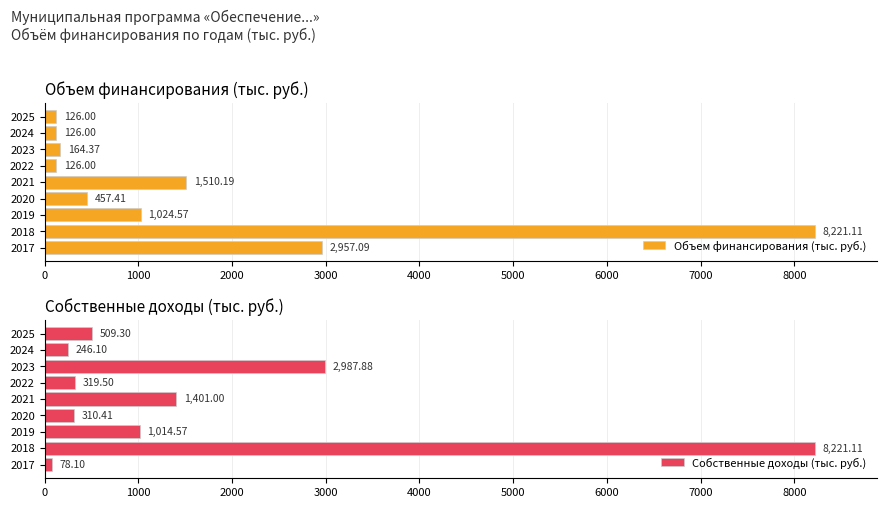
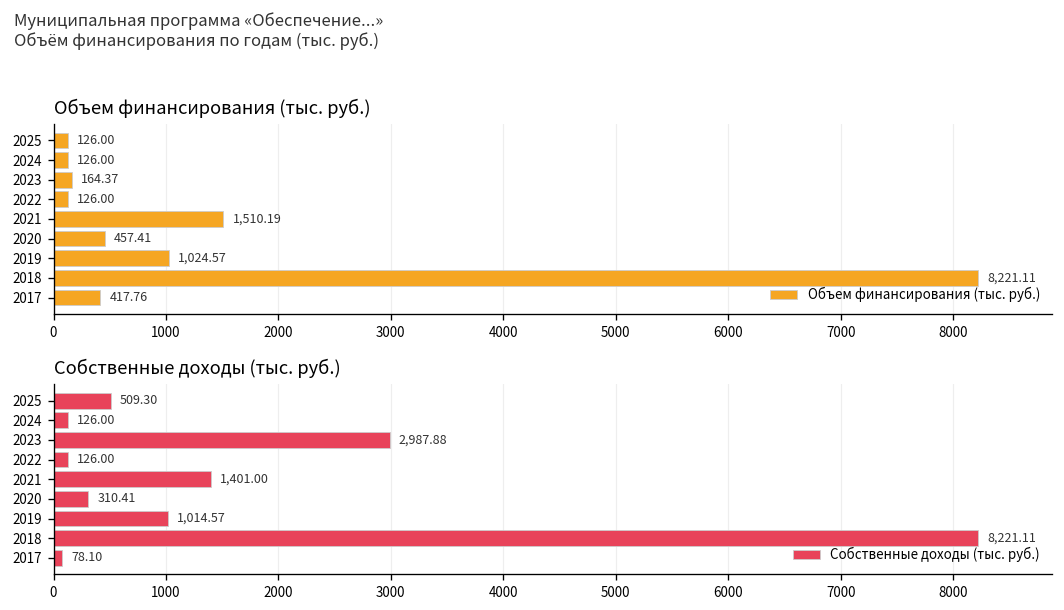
Объем финансирования (тыс. руб.), 2017: 2,957.09 -> 417.76
Собственные доходы (тыс. руб.), 2024: 246.10 -> 126.00
Собственные доходы (тыс. руб.), 2022: 319.50 -> 126.00
